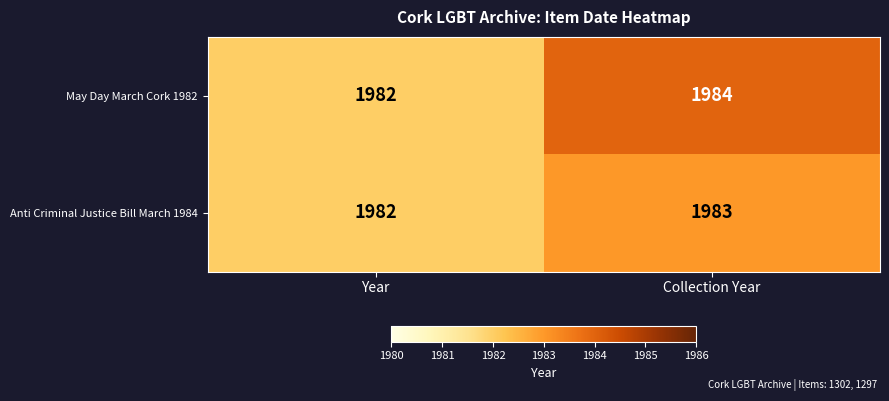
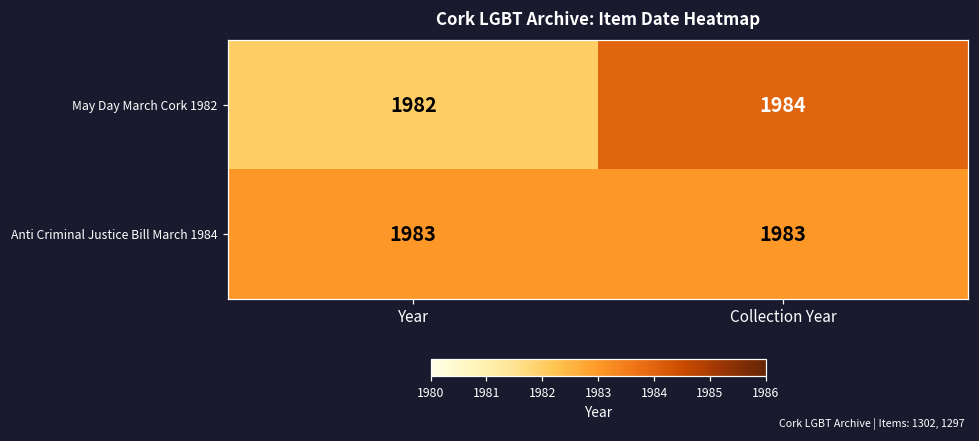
Anti Criminal Justice Bill March 1984, Year: 1982 -> 1983
